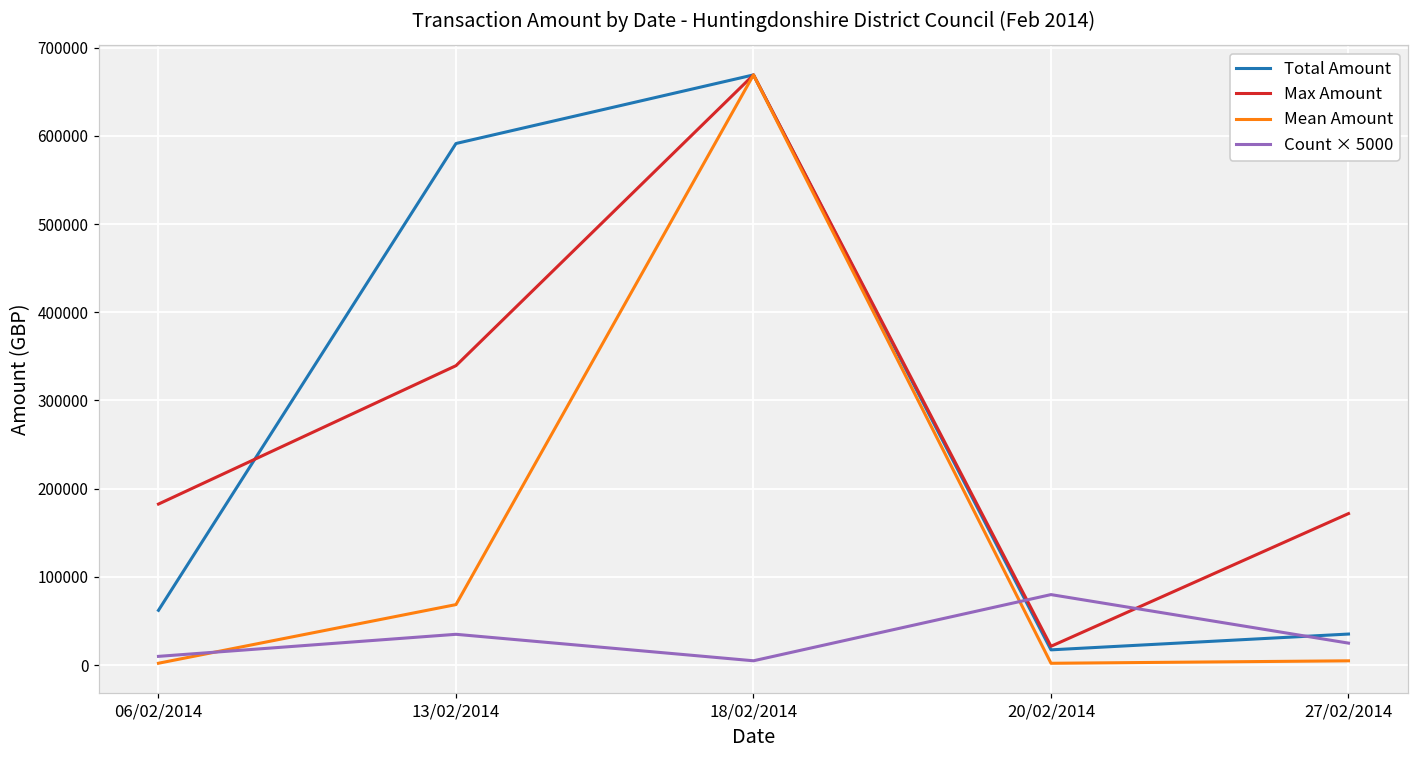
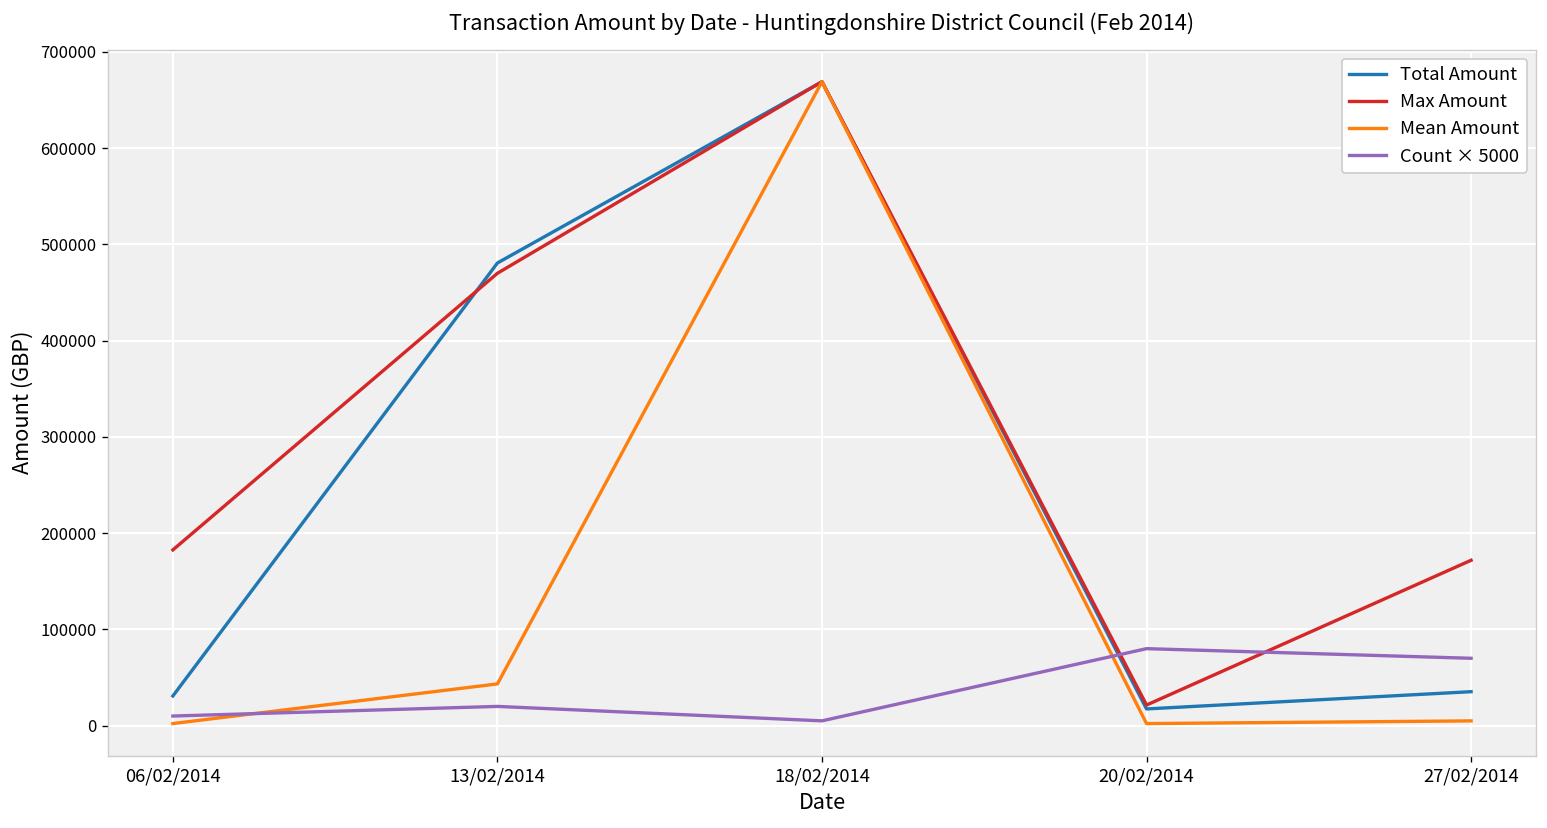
Total Amount, 06/02/2014: 60000 -> 30000
Total Amount, 13/02/2014: 590000 -> 480000
Max Amount, 13/02/2014: 340000 -> 470000
Mean Amount, 13/02/2014: 70000 -> 40000
Count × 5000, 13/02/2014: 40000 -> 20000
Count × 5000, 27/02/2014: 30000 -> 70000
